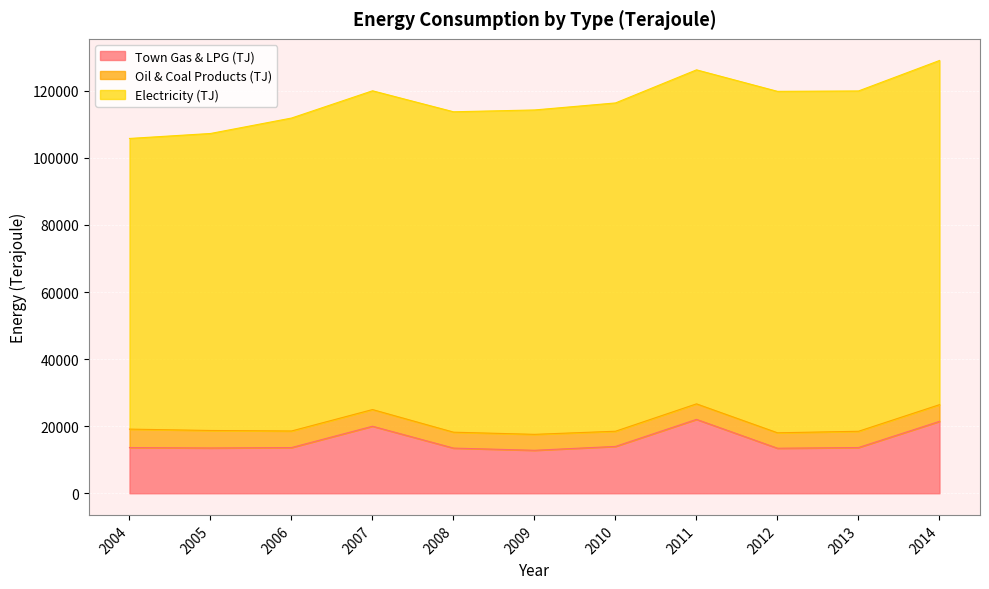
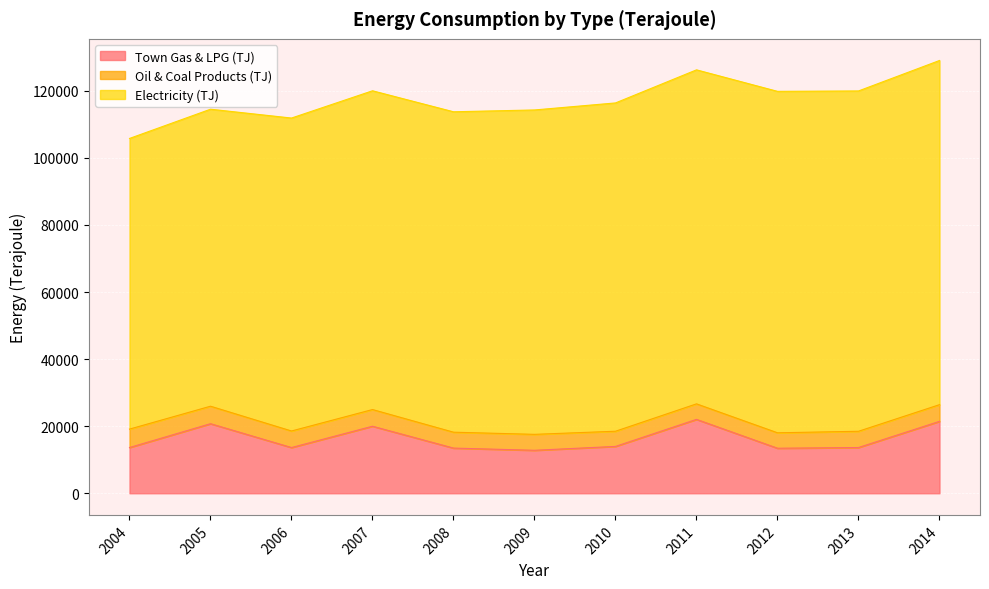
Town Gas & LPG (TJ), 2005: 14000 -> 21000
